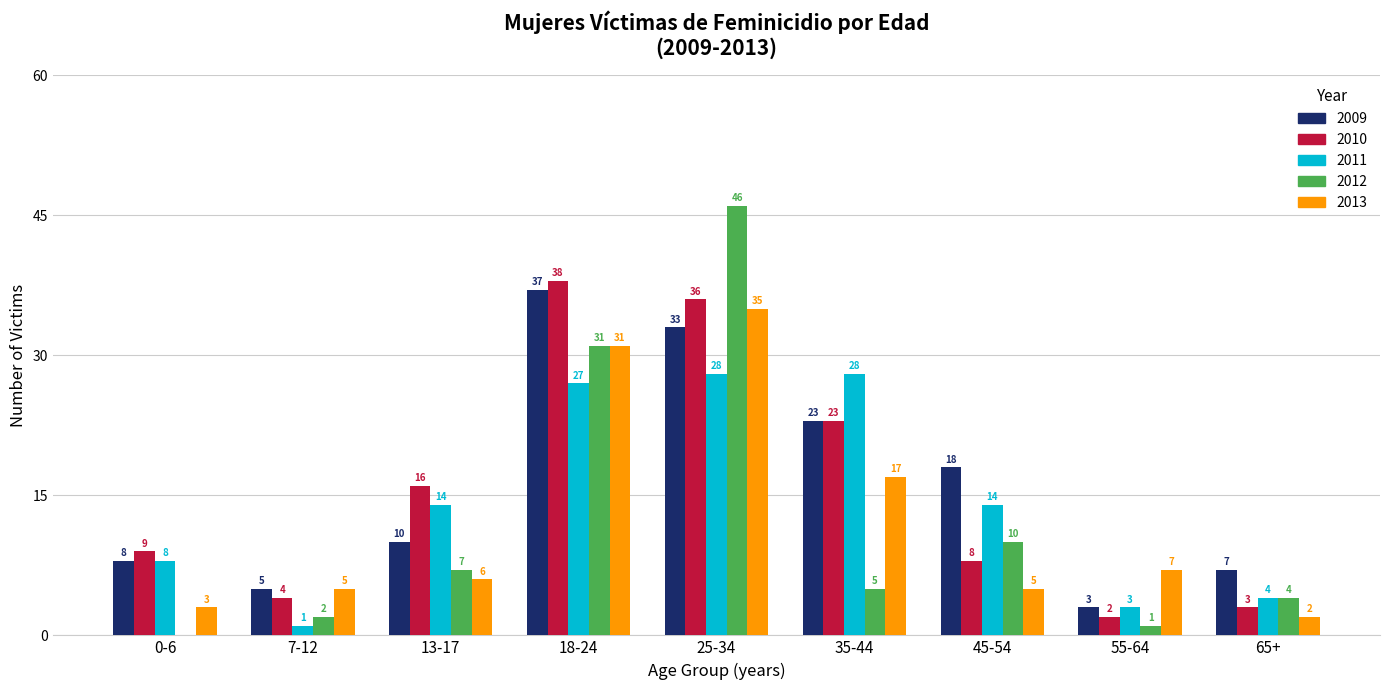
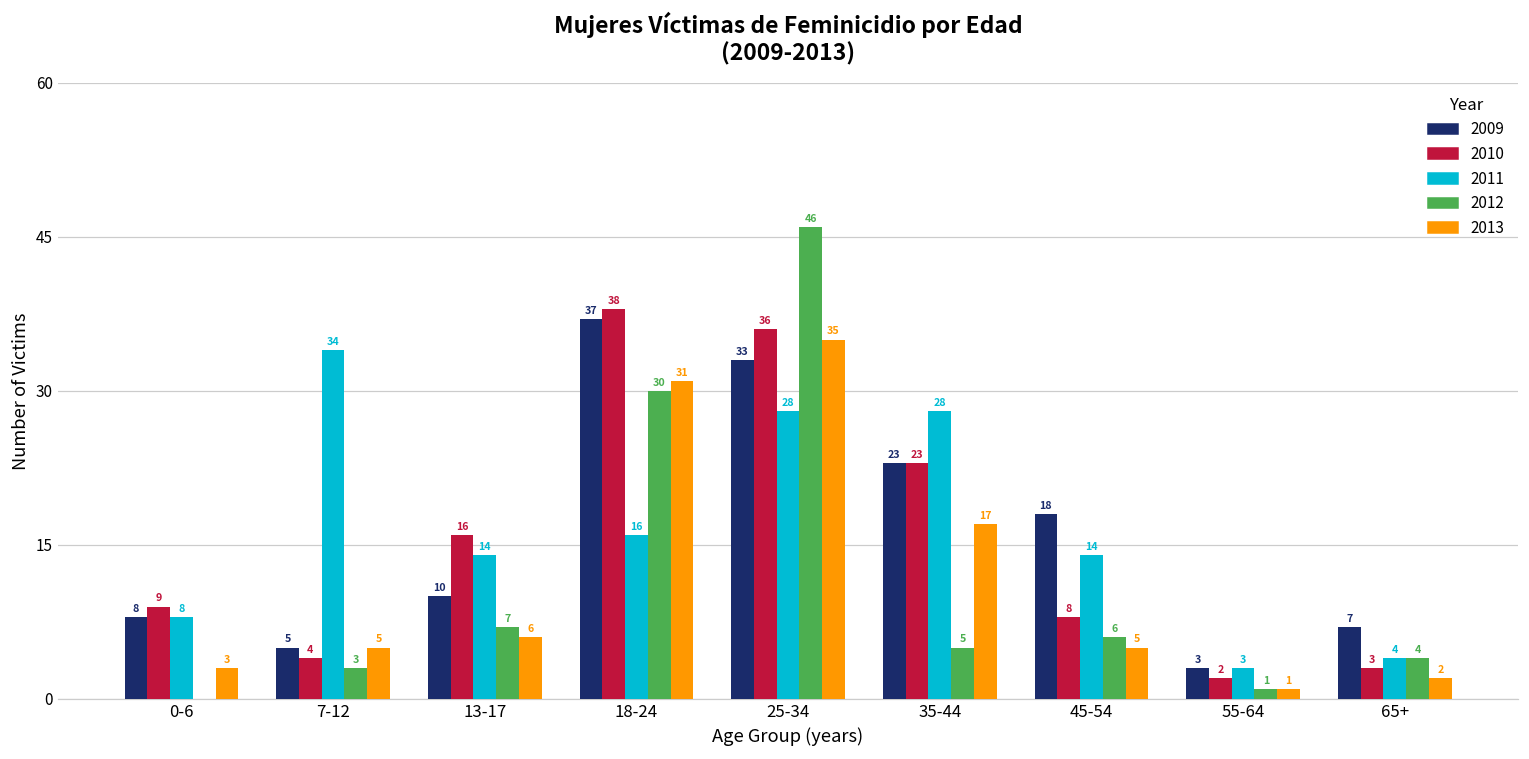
2011, 7-12: 1 -> 34
2012, 7-12: 2 -> 3
2011, 18-24: 27 -> 16
2012, 18-24: 31 -> 30
2012, 45-54: 10 -> 6
2013, 55-64: 7 -> 1
